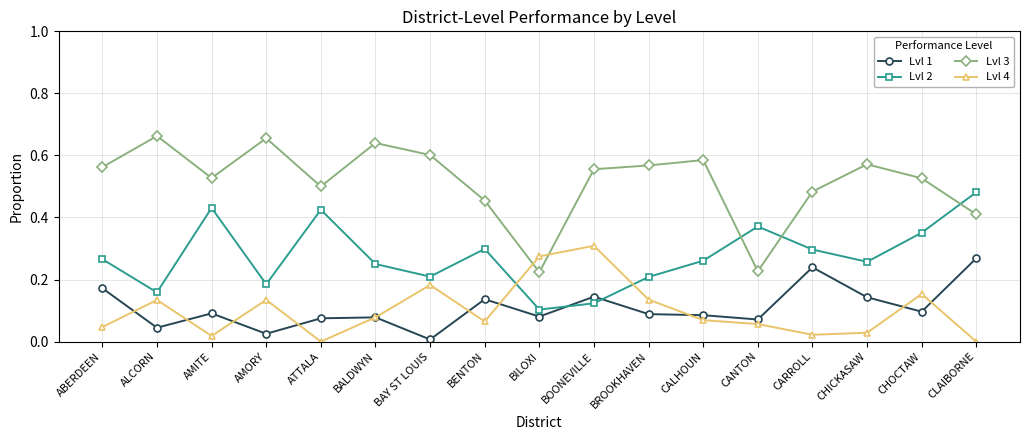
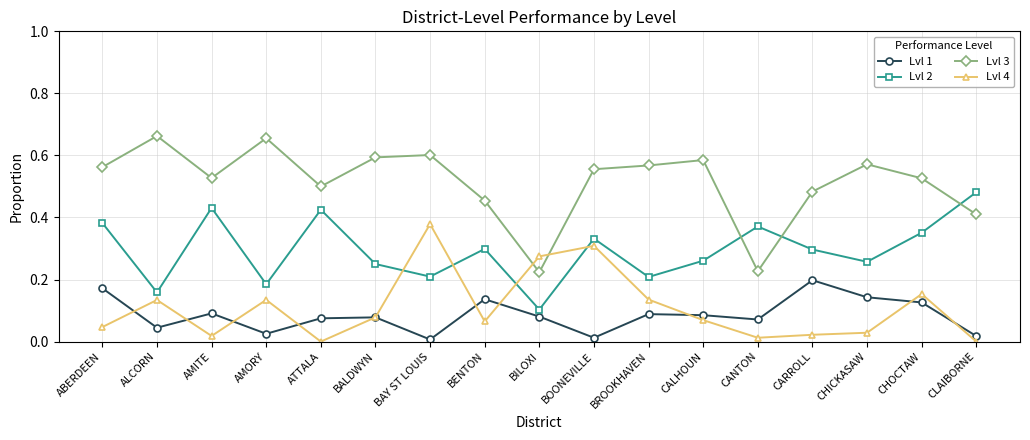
Lvl 2, ABERDEEN: 0.27 -> 0.38
Lvl 3, BALDWYN: 0.64 -> 0.59
Lvl 4, BAY ST LOUIS: 0.18 -> 0.38
Lvl 1, BOONEVILLE: 0.14 -> 0.01
Lvl 2, BOONEVILLE: 0.12 -> 0.33
Lvl 4, CANTON: 0.06 -> 0.01
Lvl 1, CARROLL: 0.24 -> 0.20
Lvl 1, CHOCTAW: 0.10 -> 0.13
Lvl 1, CLAIBORNE: 0.27 -> 0.02
